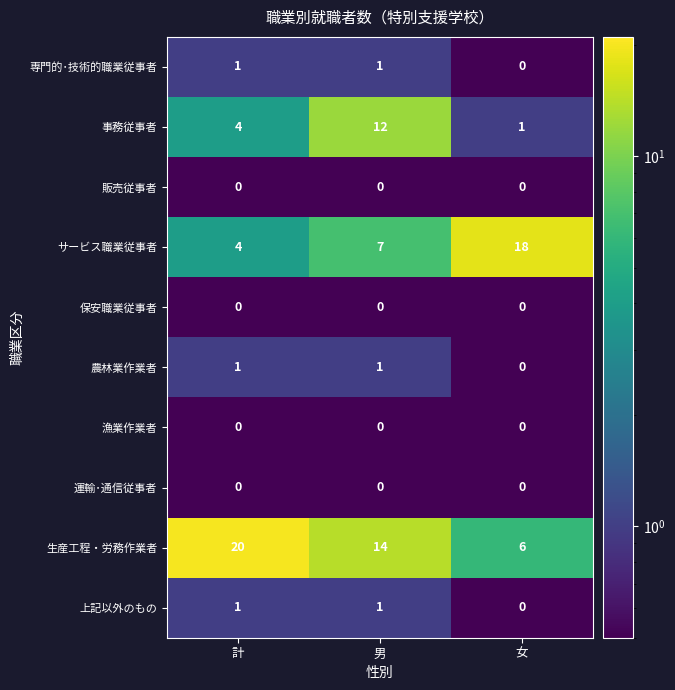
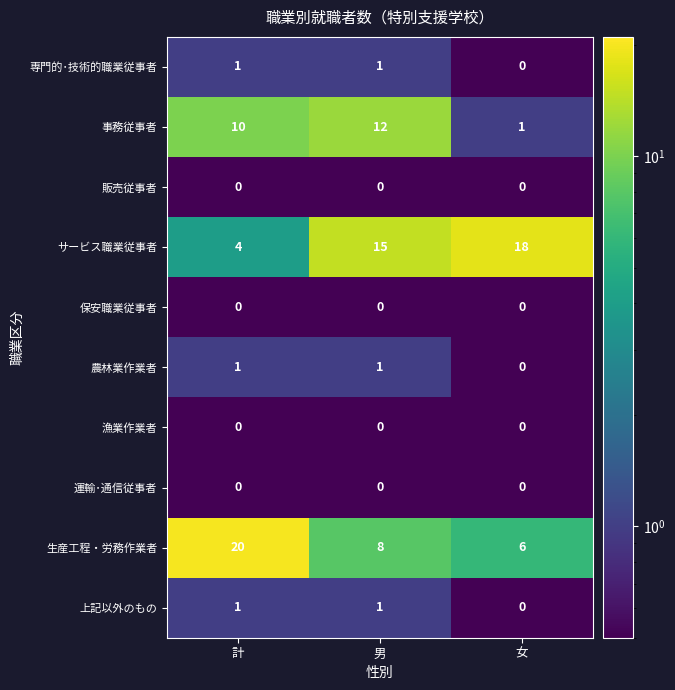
事務従事者, 計: 4 -> 10
サービス職業従事者, 男: 7 -> 15
生産工程・労務作業者, 男: 14 -> 8
